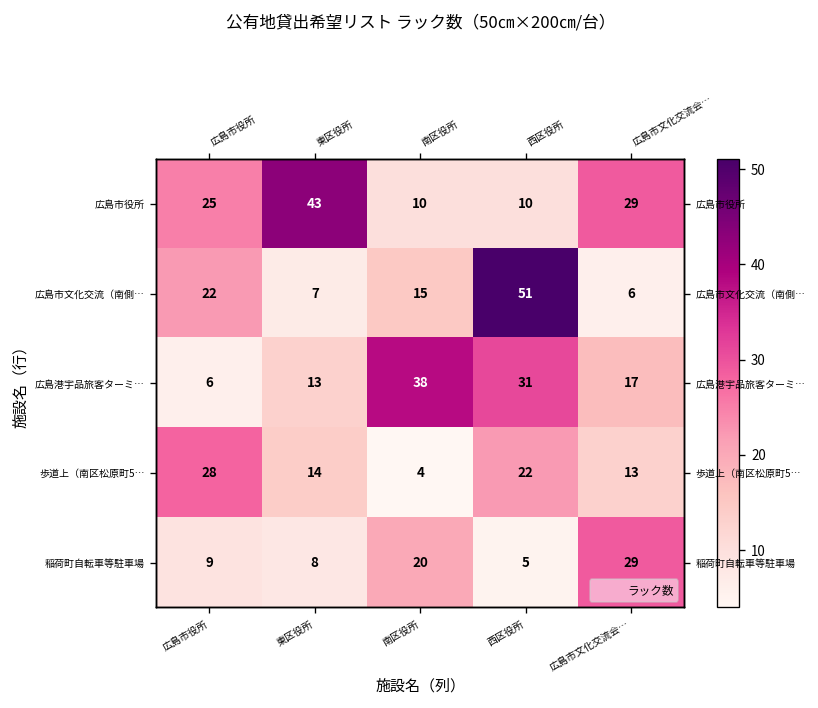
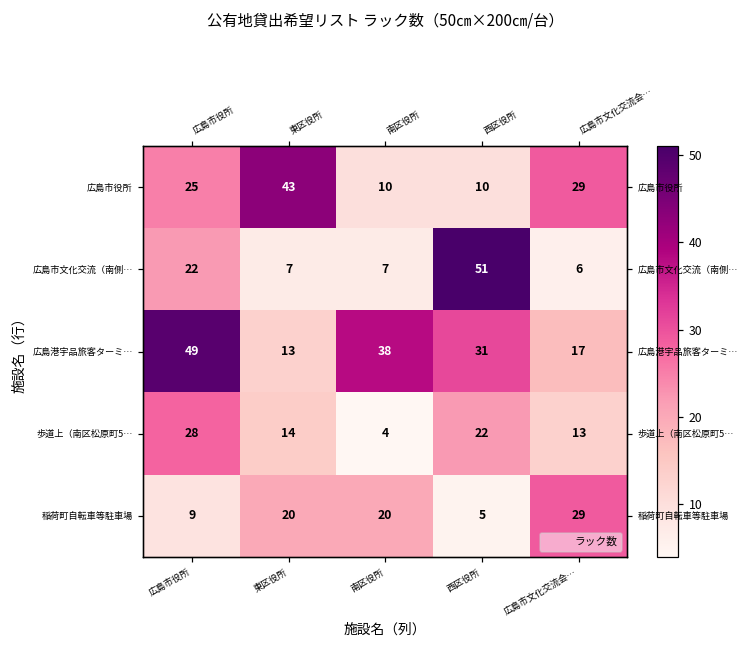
広島市文化交流（南側…, 南区役所: 15 -> 7
広島港宇品旅客ターミ…, 広島市役所: 6 -> 49
稲荷町自転車等駐車場, 東区役所: 8 -> 20
